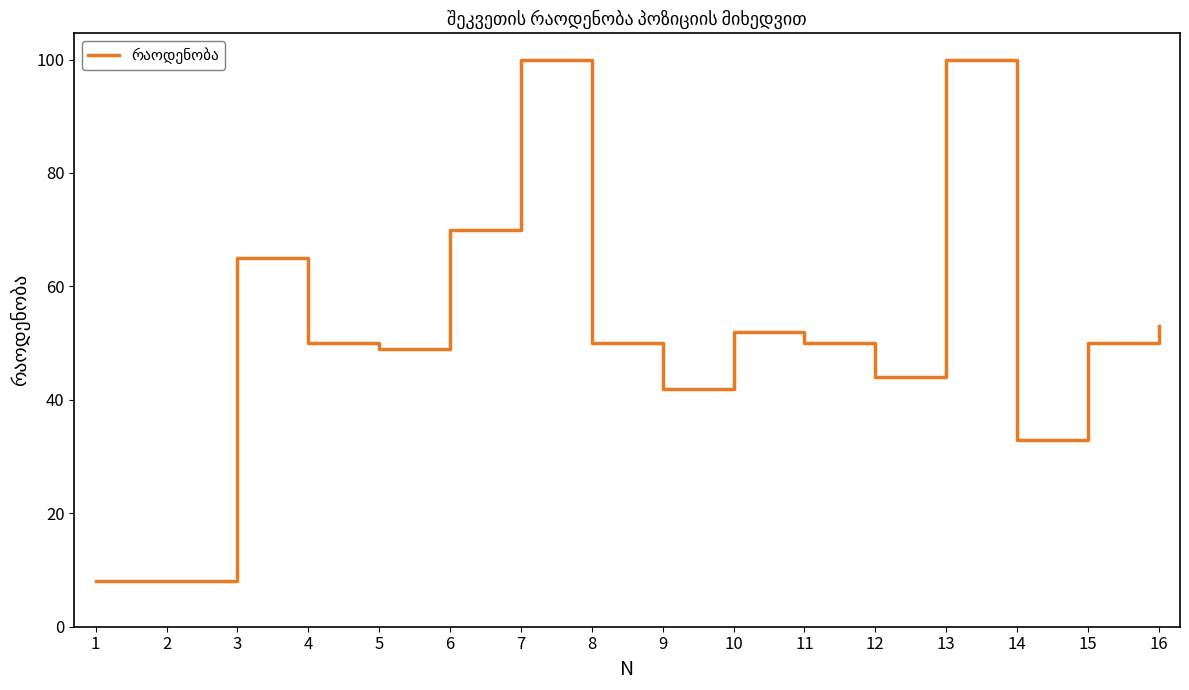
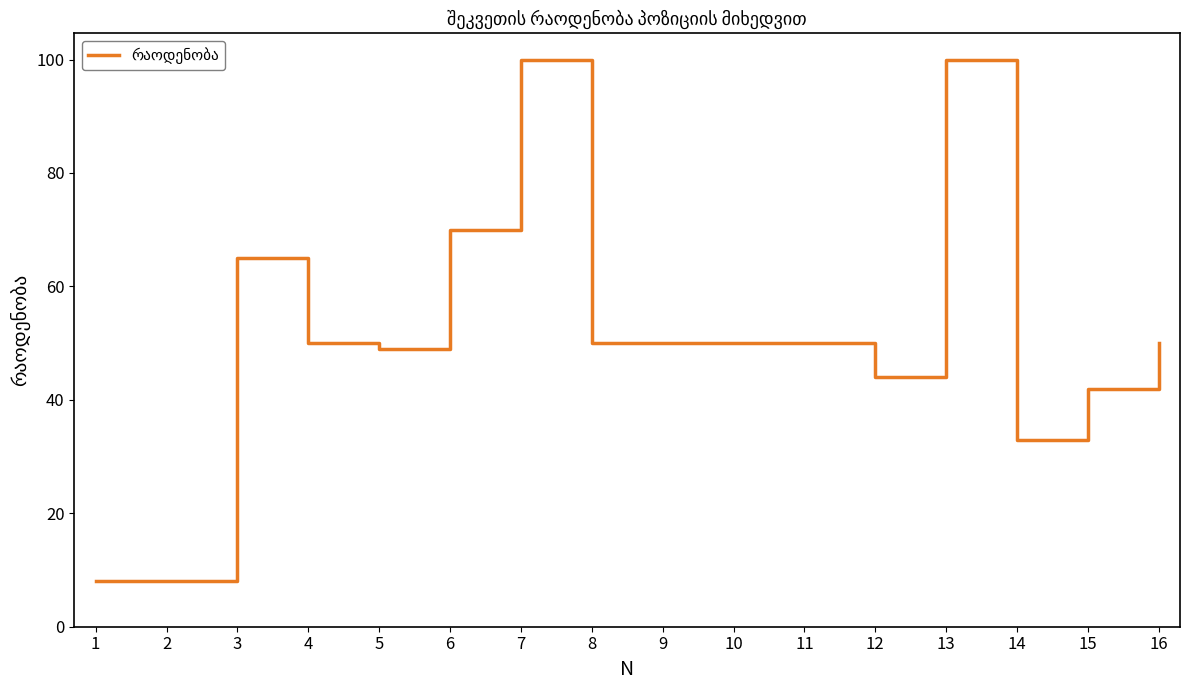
9: 42 -> 50
10: 52 -> 50
15: 50 -> 42
16: 53 -> 50
